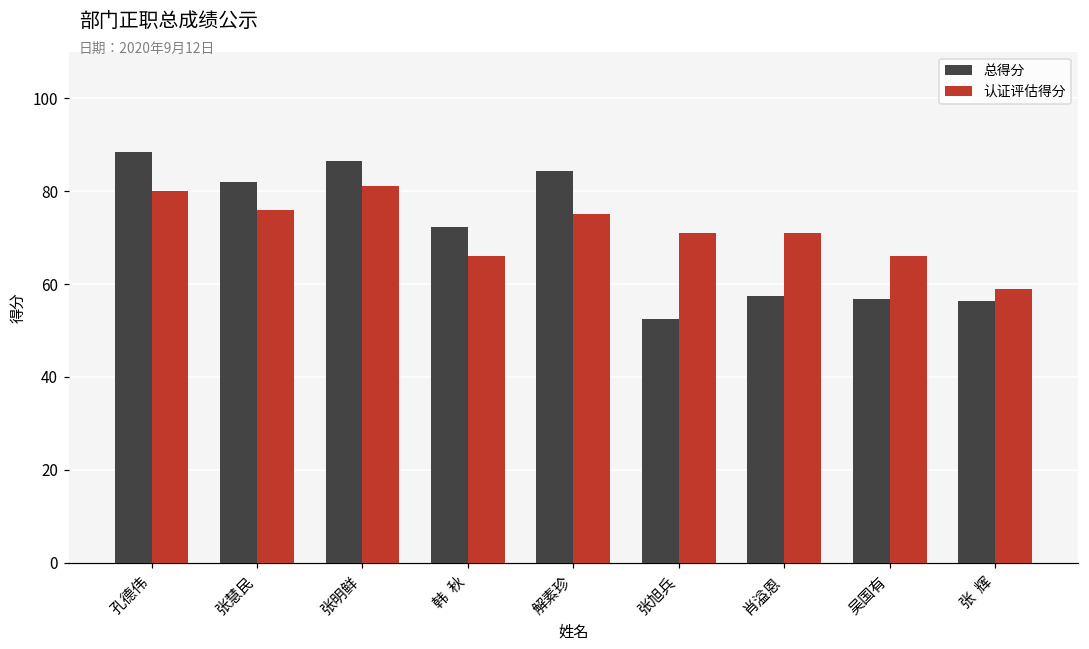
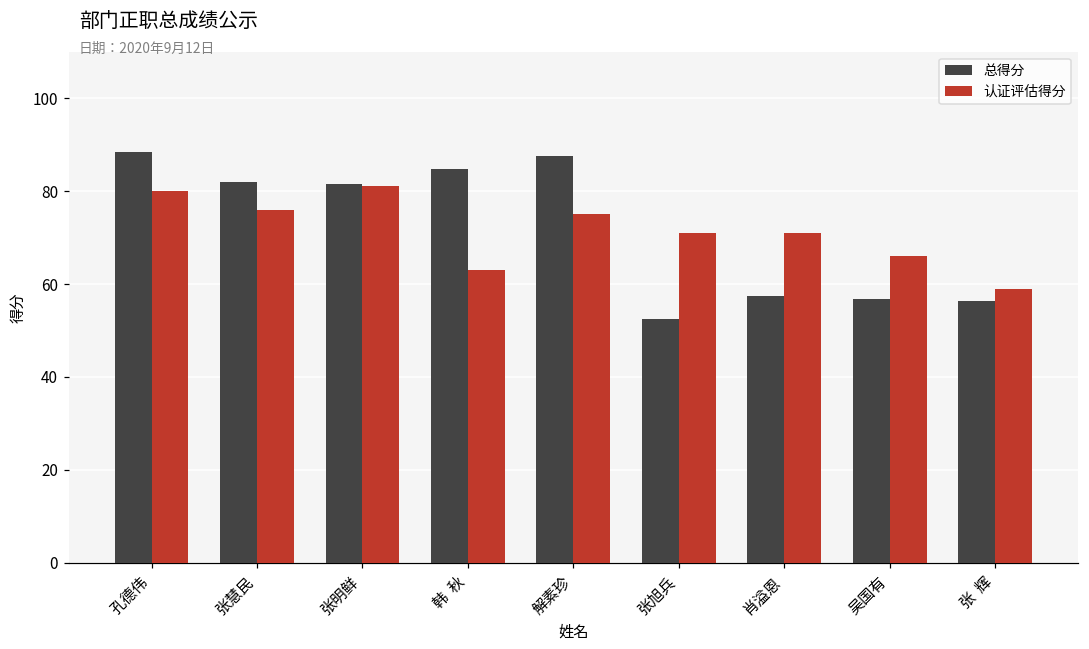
总得分, 张明鲜: 87 -> 82
总得分, 韩 秋: 72 -> 85
认证评估得分, 韩 秋: 66 -> 63
总得分, 解素珍: 84 -> 87
